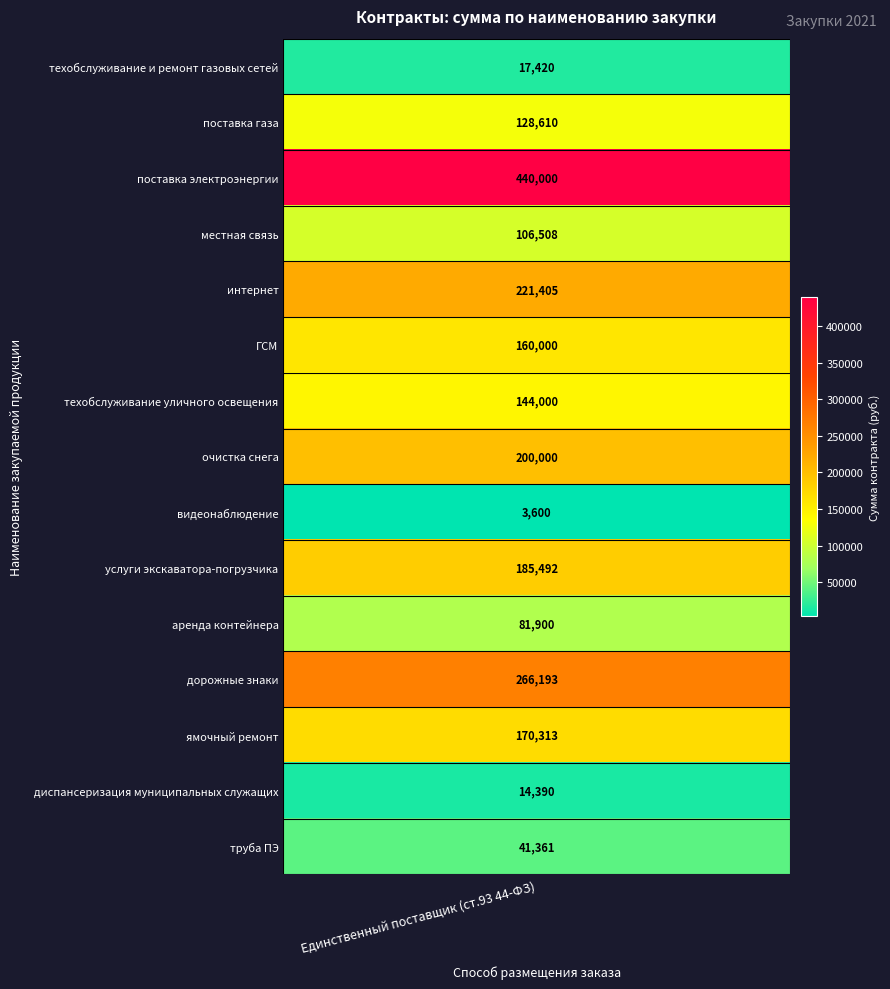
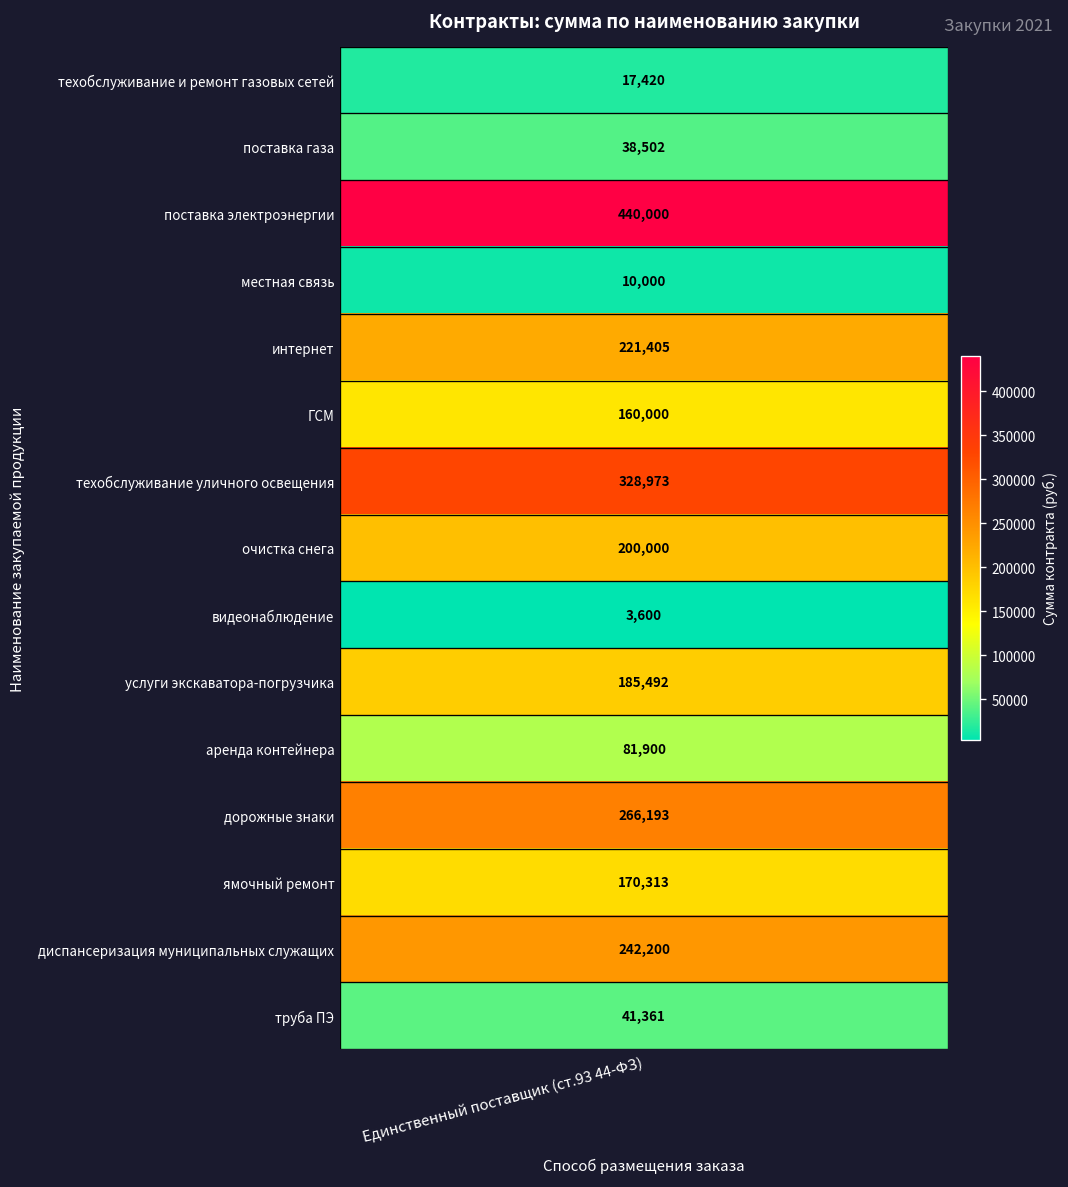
поставка газа, Единственный поставщик (ст.93 44-ФЗ): 128,610 -> 38,502
местная связь, Единственный поставщик (ст.93 44-ФЗ): 106,508 -> 10,000
техобслуживание уличного освещения, Единственный поставщик (ст.93 44-ФЗ): 144,000 -> 328,973
диспансеризация муниципальных служащих, Единственный поставщик (ст.93 44-ФЗ): 14,390 -> 242,200
